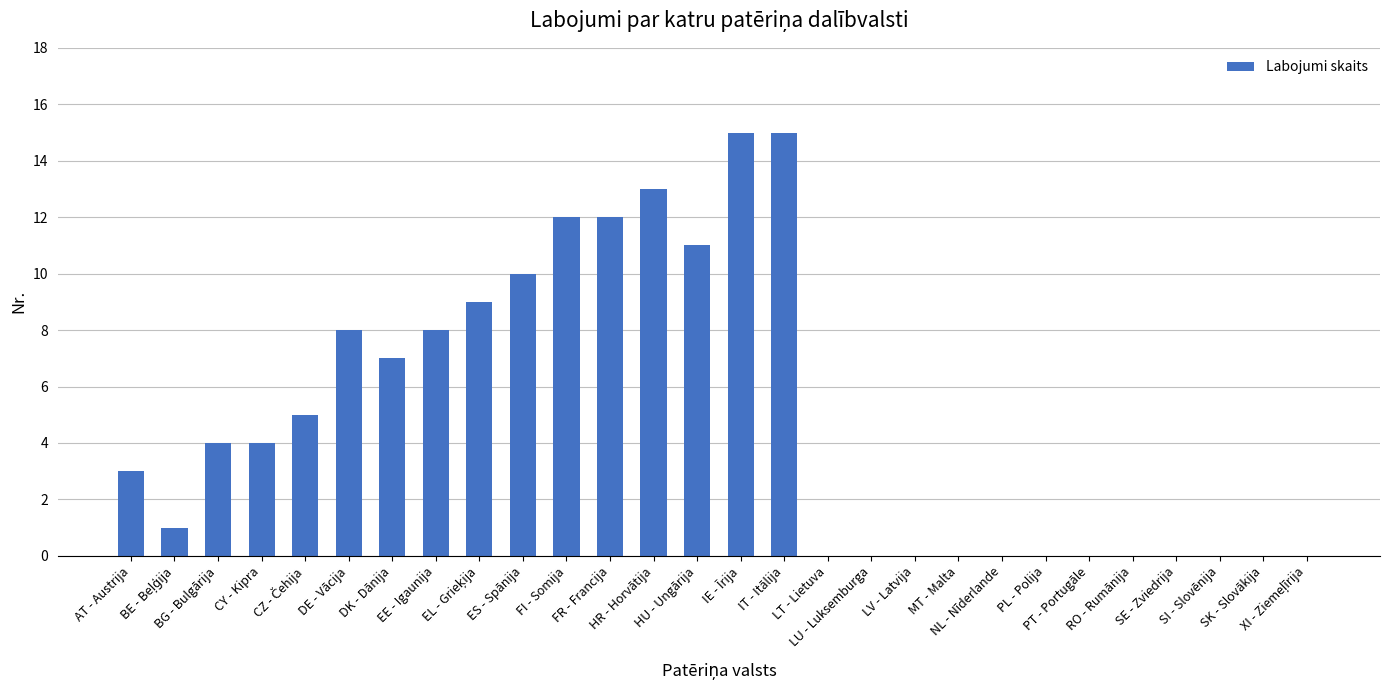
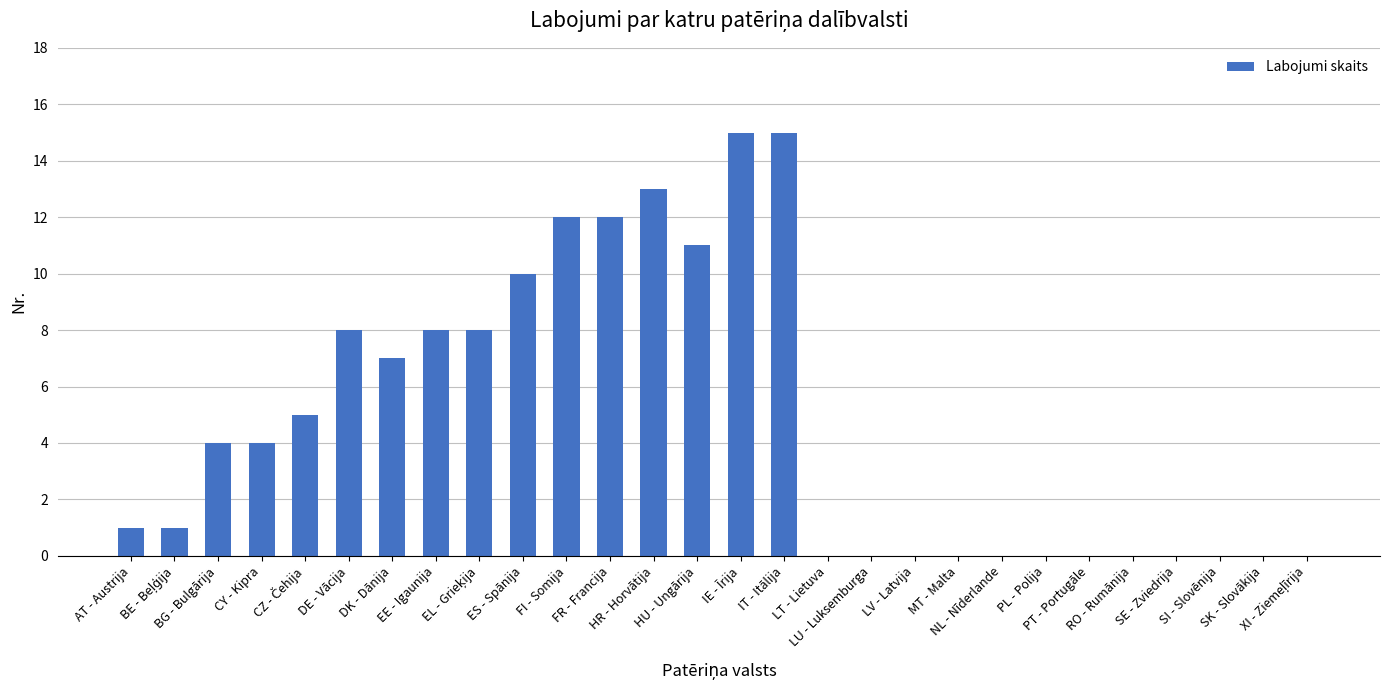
AT - Austrija: 3 -> 1
EL - Grieķija: 9 -> 8
